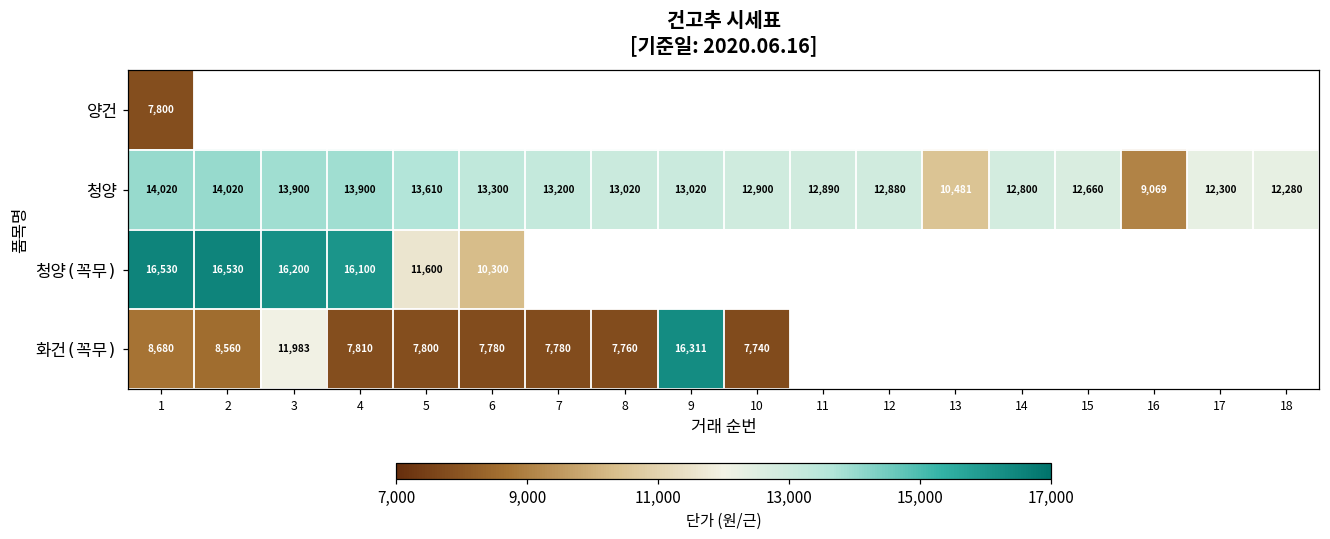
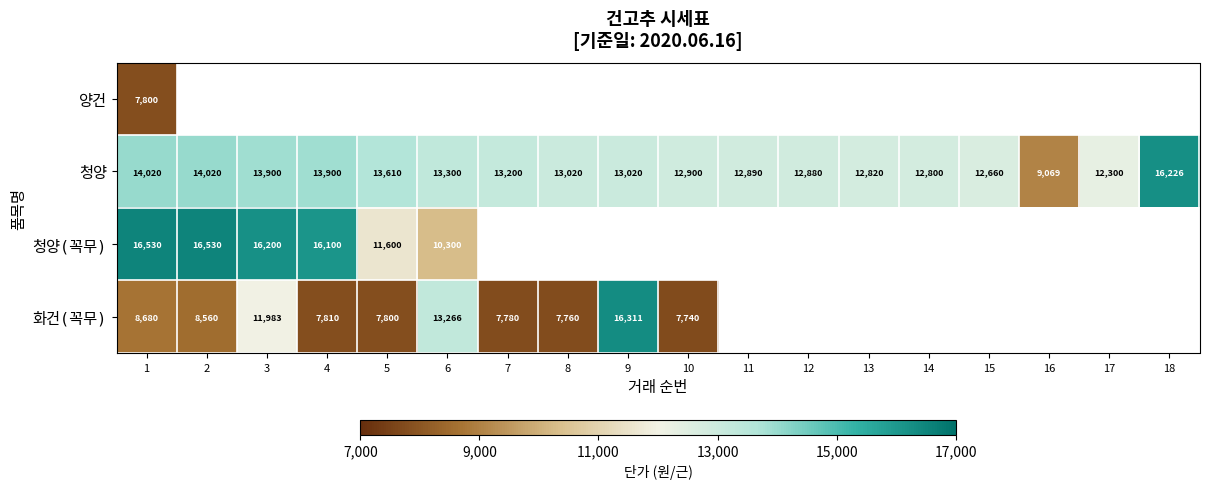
청양, 13: 10,481 -> 12,820
청양, 18: 12,280 -> 16,226
화건(꼭무), 6: 7,780 -> 13,266
